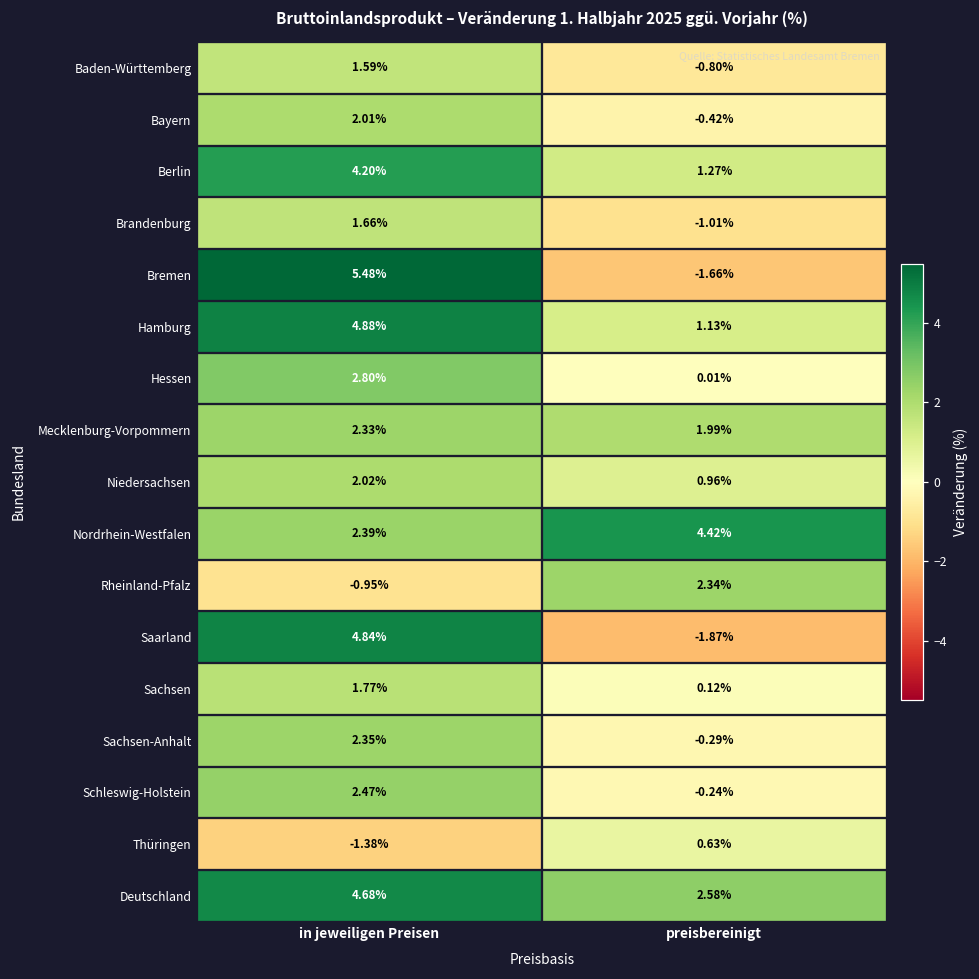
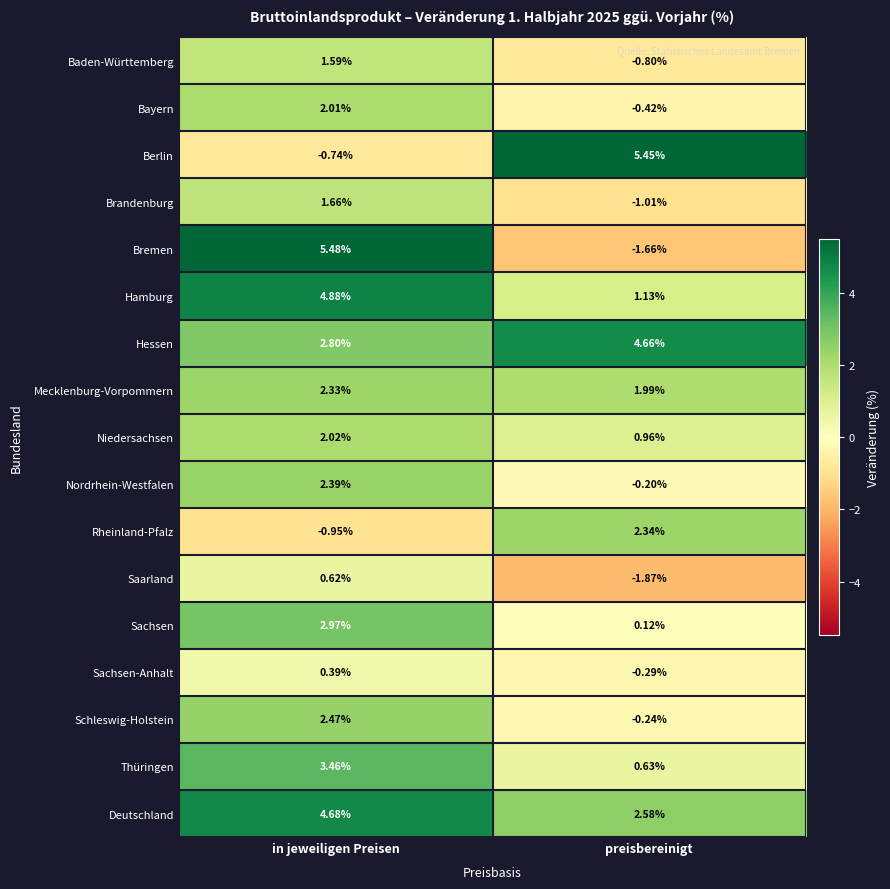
Berlin, in jeweiligen Preisen: 4.20% -> -0.74%
Berlin, preisbereinigt: 1.27% -> 5.45%
Hessen, preisbereinigt: 0.01% -> 4.66%
Nordrhein-Westfalen, preisbereinigt: 4.42% -> -0.20%
Saarland, in jeweiligen Preisen: 4.84% -> 0.62%
Sachsen, in jeweiligen Preisen: 1.77% -> 2.97%
Sachsen-Anhalt, in jeweiligen Preisen: 2.35% -> 0.39%
Thüringen, in jeweiligen Preisen: -1.38% -> 3.46%
